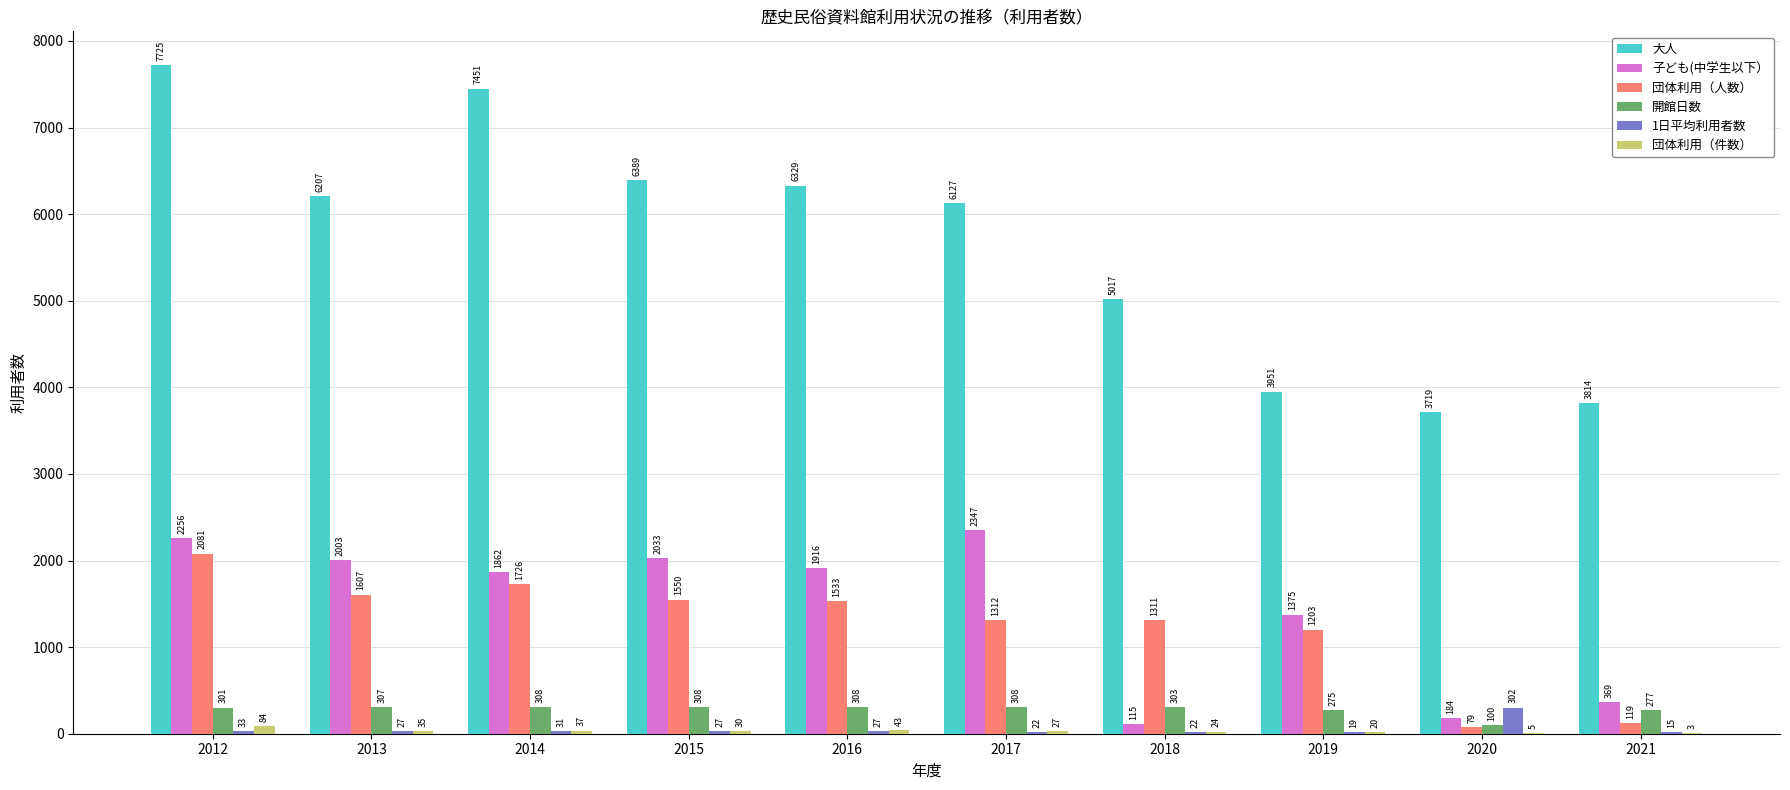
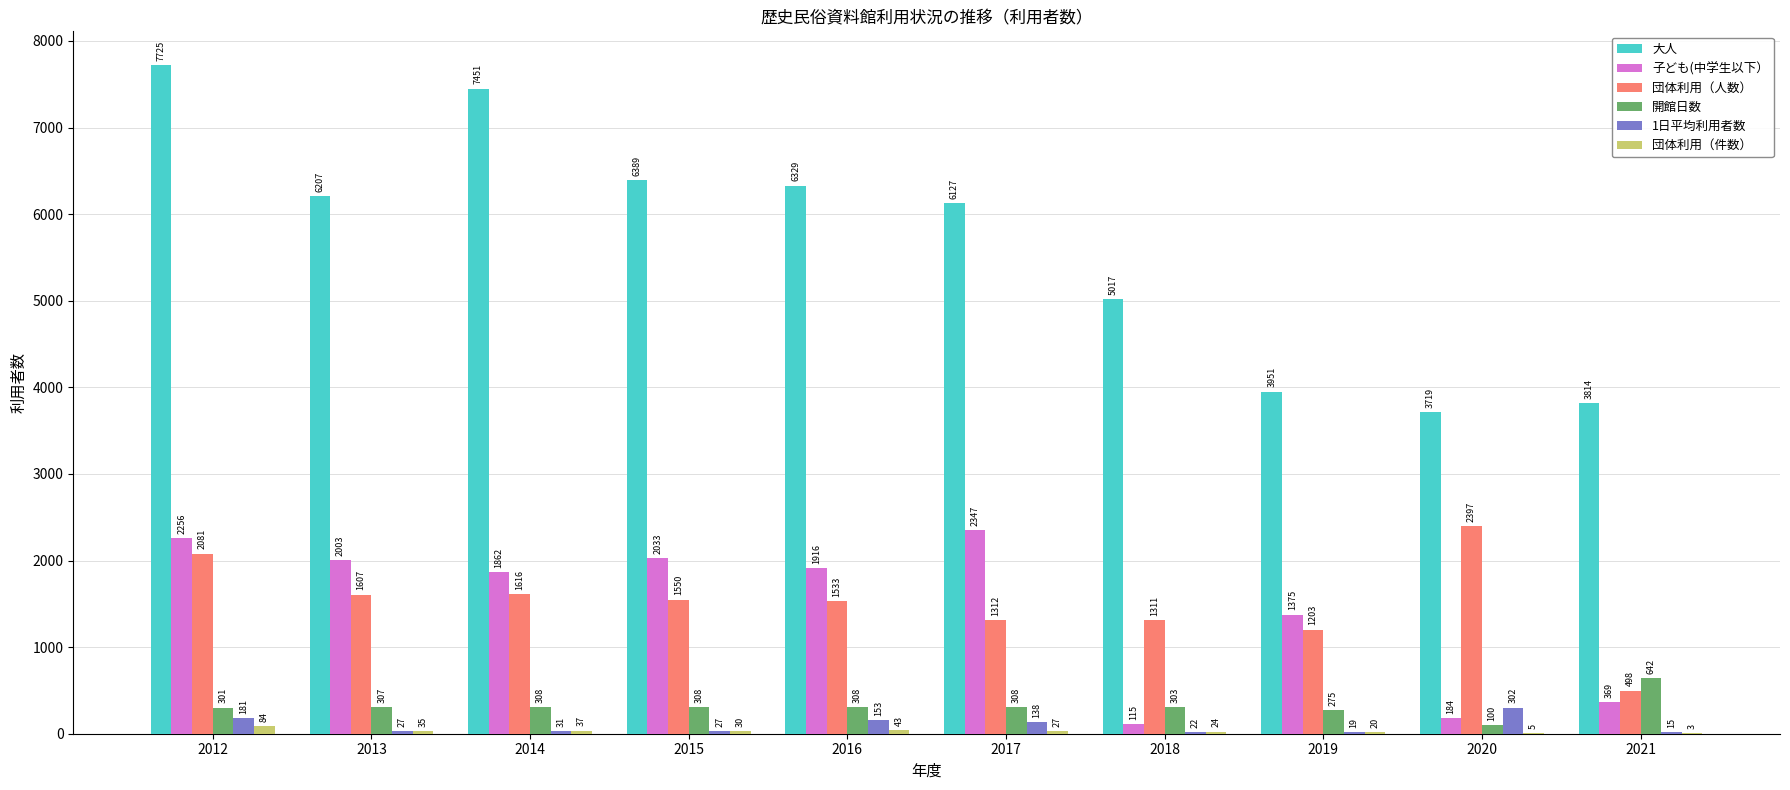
1日平均利用者数, 2012: 33 -> 181
団体利用（人数）, 2014: 1726 -> 1616
1日平均利用者数, 2016: 27 -> 153
1日平均利用者数, 2017: 22 -> 138
団体利用（人数）, 2020: 79 -> 2397
団体利用（人数）, 2021: 119 -> 498
開館日数, 2021: 277 -> 642
